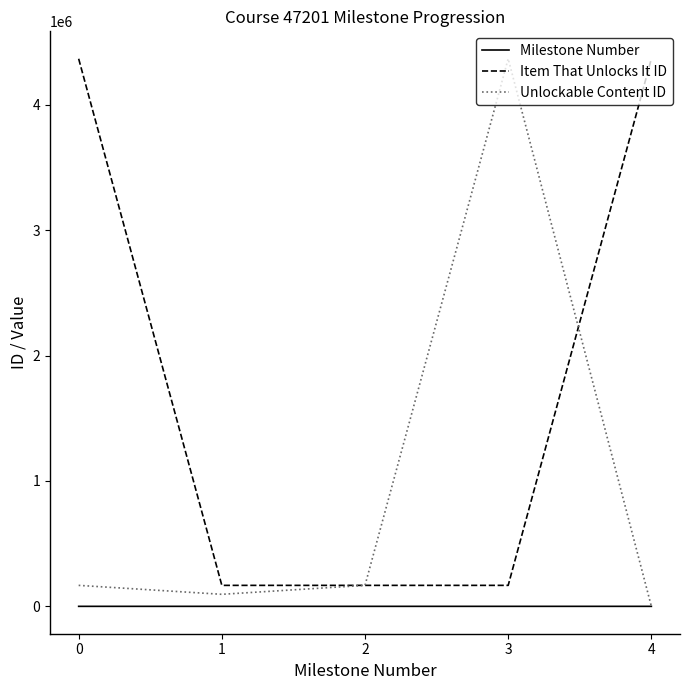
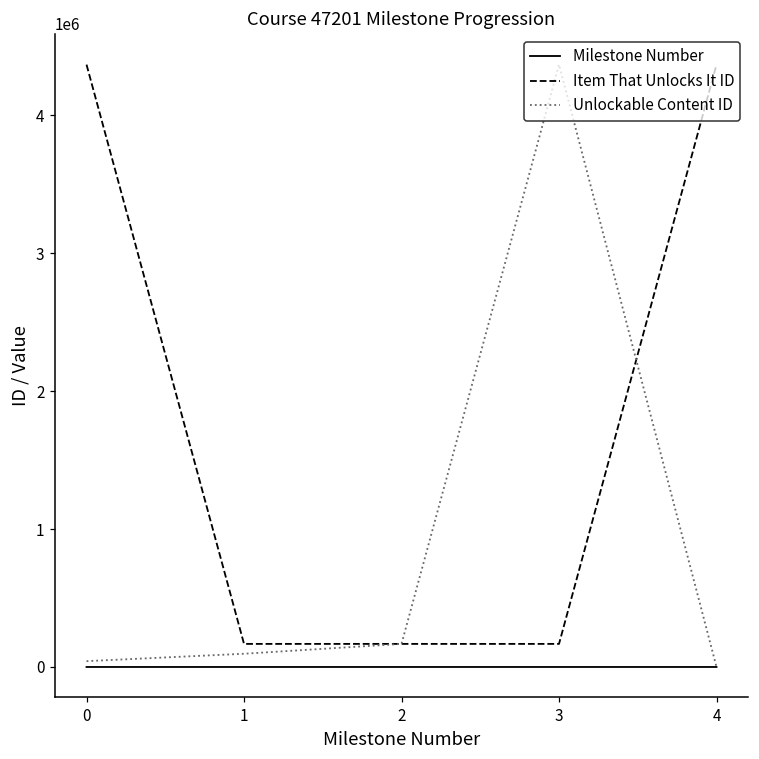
Unlockable Content ID, 0: 170000 -> 40000
